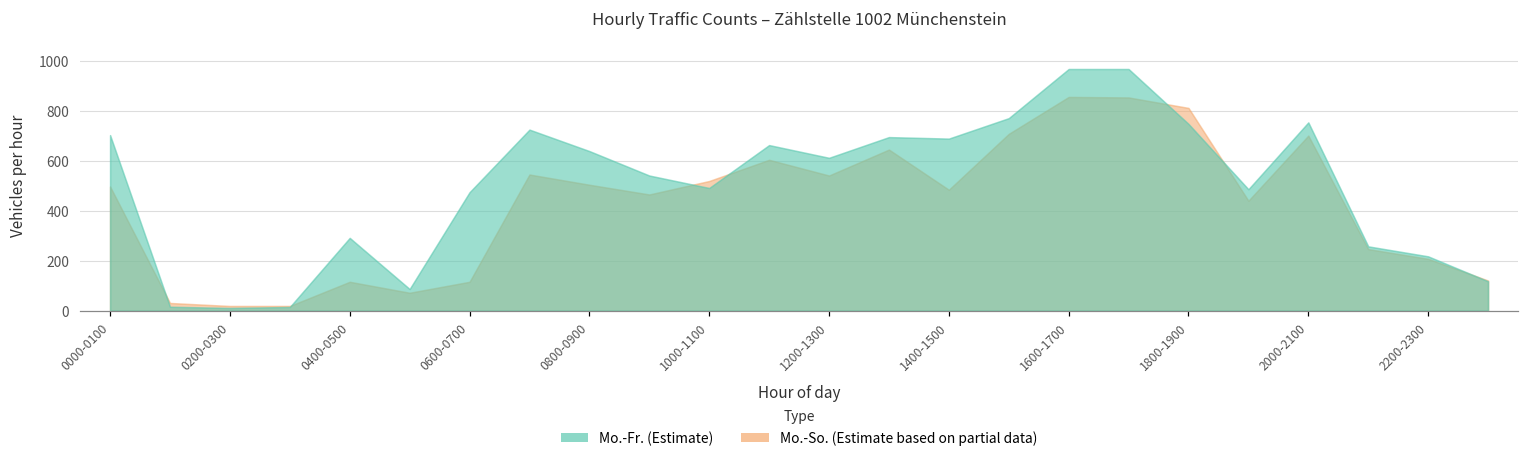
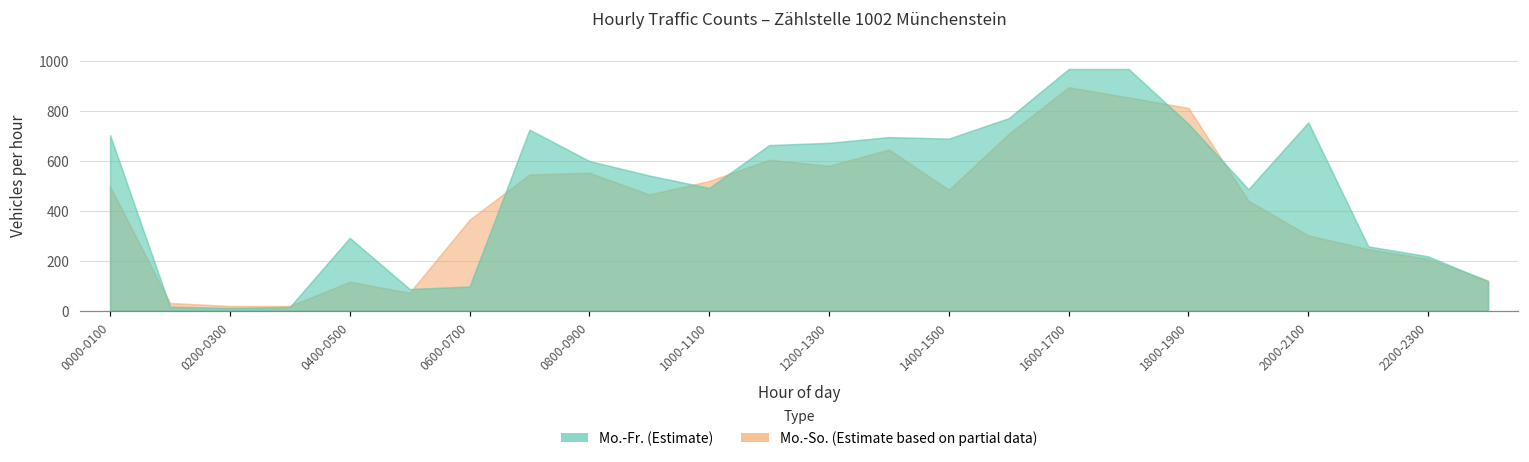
Mo.-So. (Estimate based on partial data), 0600-0700: 120 -> 370
Mo.-Fr. (Estimate), 0600-0700: 480 -> 100
Mo.-So. (Estimate based on partial data), 0800-0900: 510 -> 550
Mo.-Fr. (Estimate), 0800-0900: 640 -> 600
Mo.-So. (Estimate based on partial data), 1200-1300: 540 -> 580
Mo.-Fr. (Estimate), 1200-1300: 610 -> 670
Mo.-So. (Estimate based on partial data), 1600-1700: 860 -> 900
Mo.-So. (Estimate based on partial data), 2000-2100: 700 -> 300
